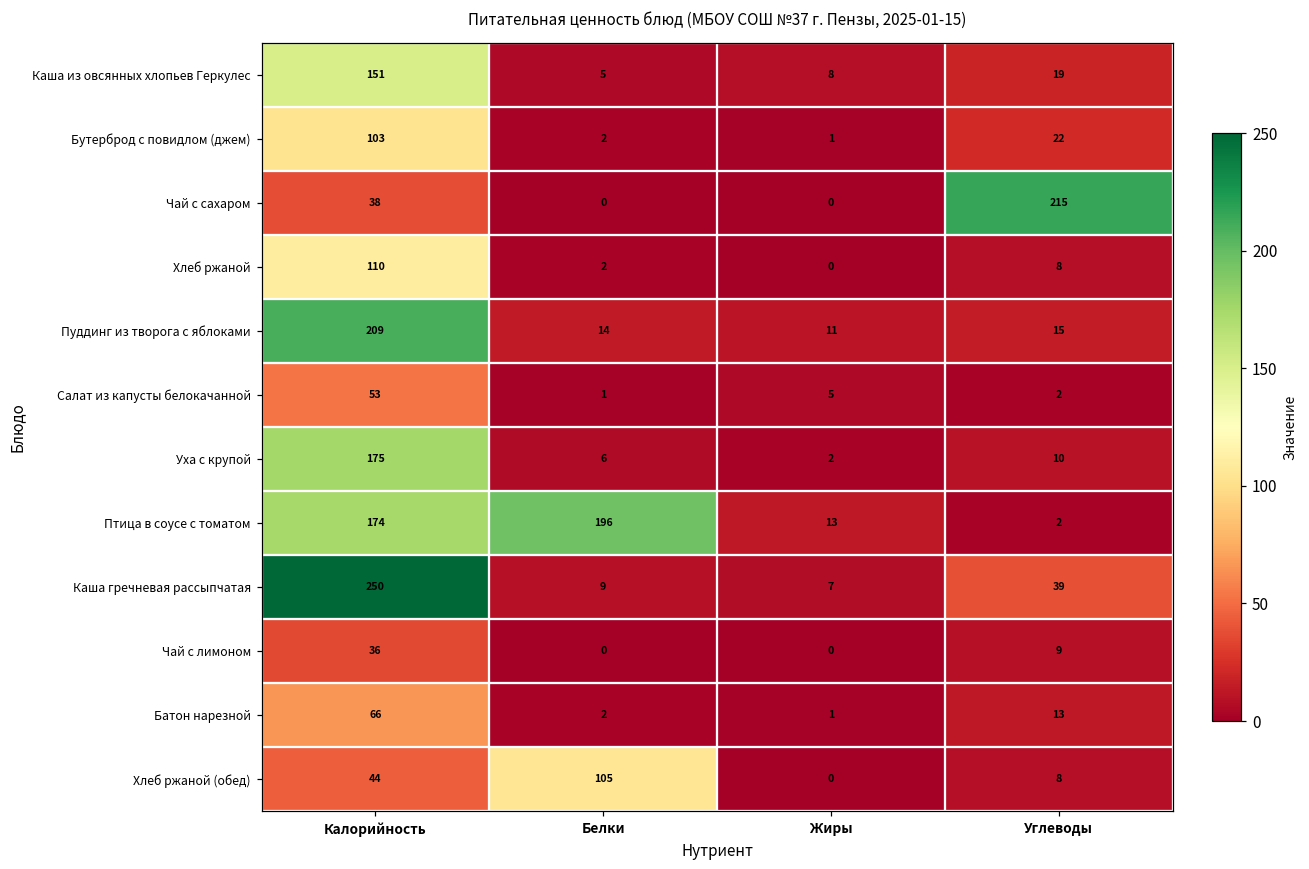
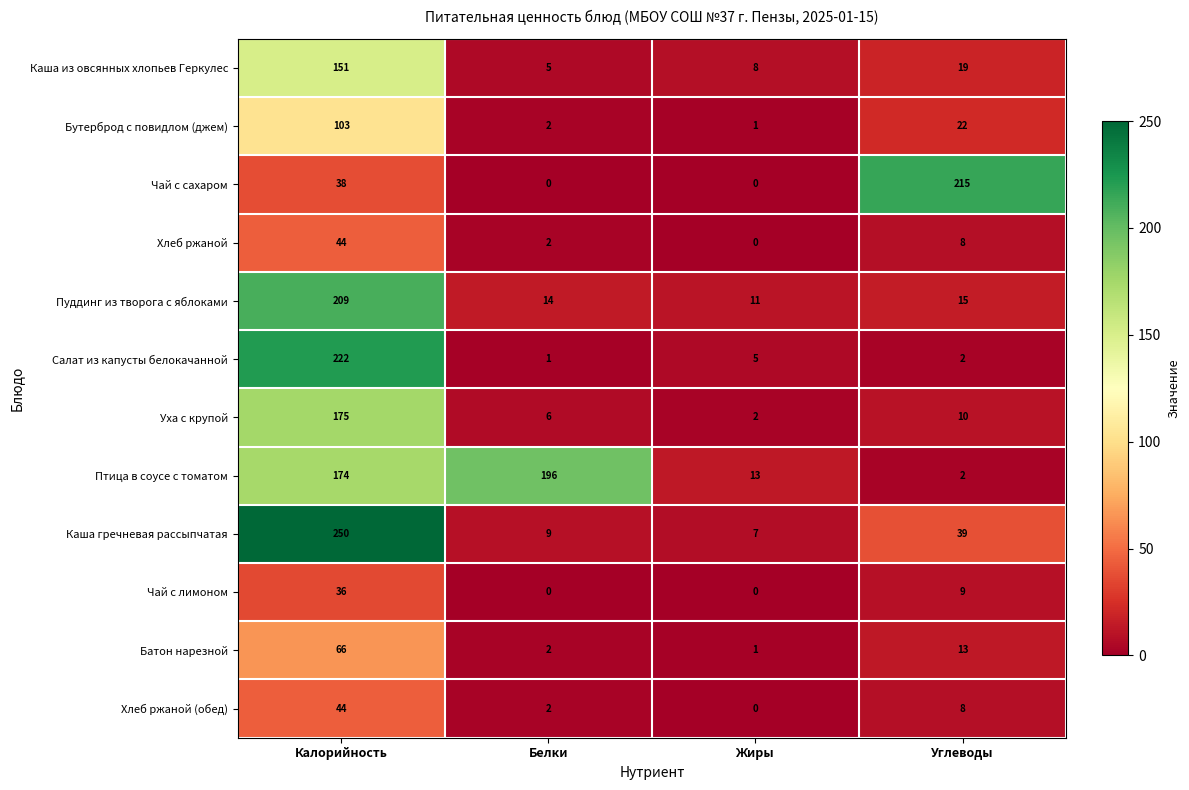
Хлеб ржаной, Калорийность: 110 -> 44
Салат из капусты белокачанной, Калорийность: 53 -> 222
Хлеб ржаной (обед), Белки: 105 -> 2
